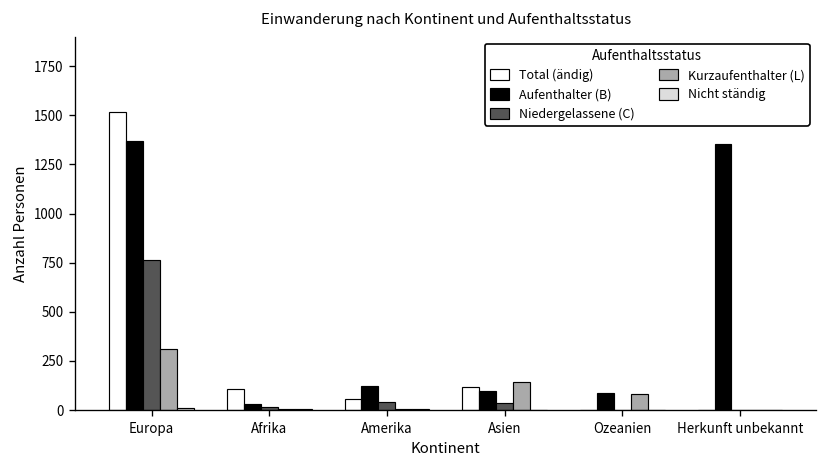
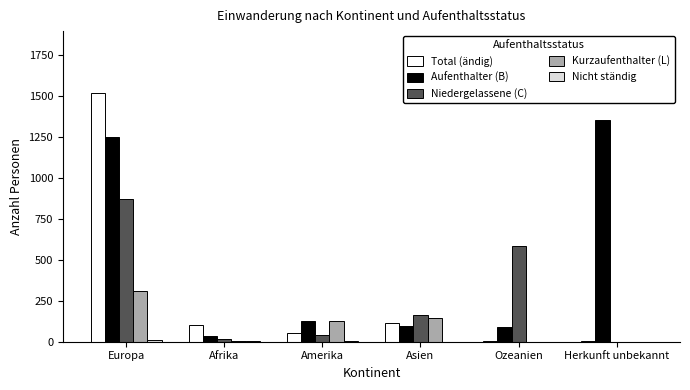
Aufenthalter (B), Europa: 1370 -> 1250
Niedergelassene (C), Europa: 760 -> 870
Kurzaufenthalter (L), Amerika: 0 -> 130
Niedergelassene (C), Asien: 40 -> 160
Niedergelassene (C), Ozeanien: 0 -> 590
Kurzaufenthalter (L), Ozeanien: 80 -> 0
